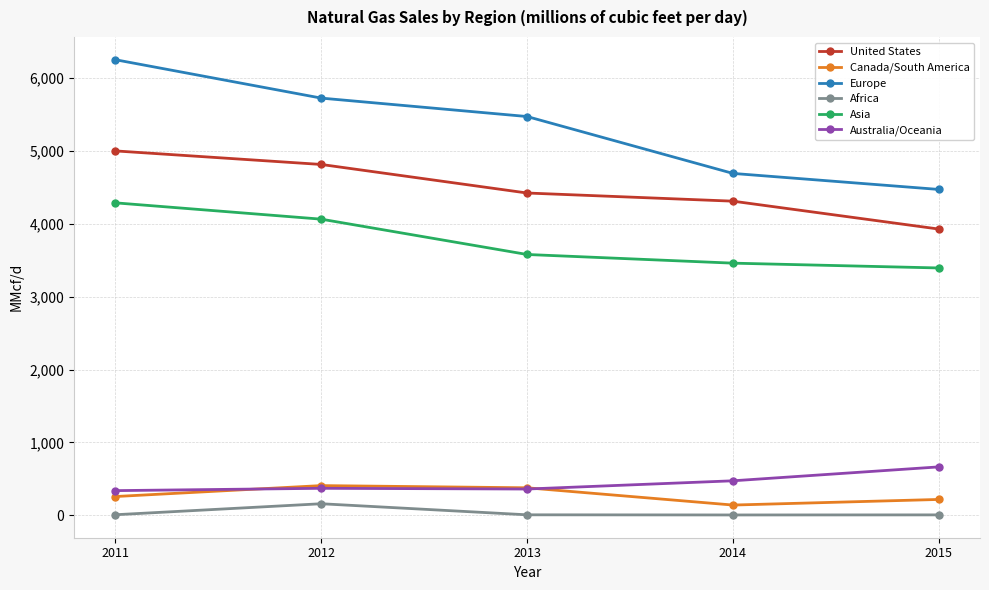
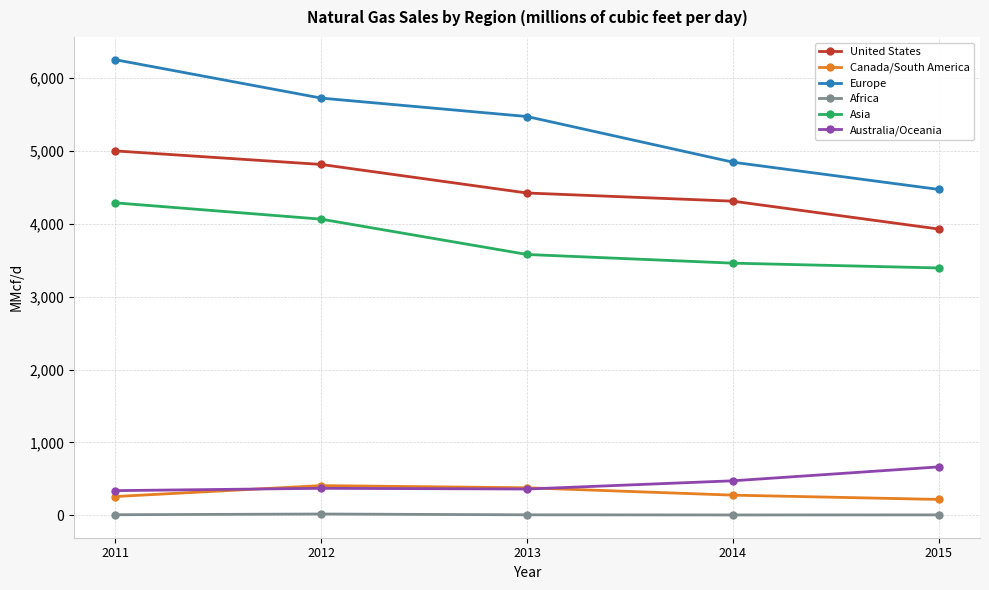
Africa, 2012: 200 -> 0
Canada/South America, 2014: 100 -> 300
Europe, 2014: 4,700 -> 4,800
